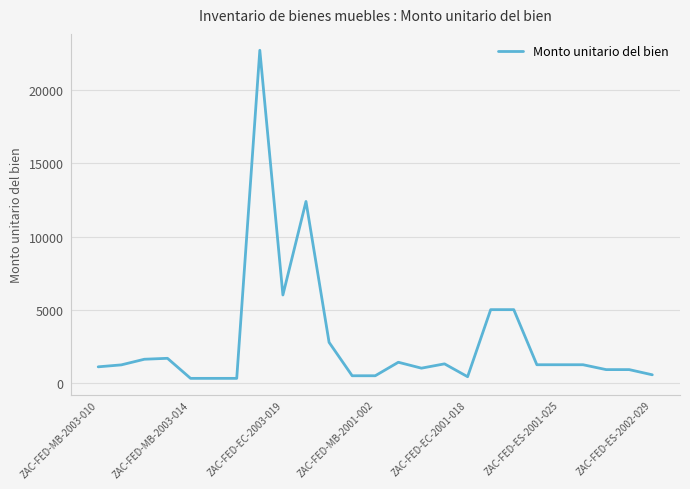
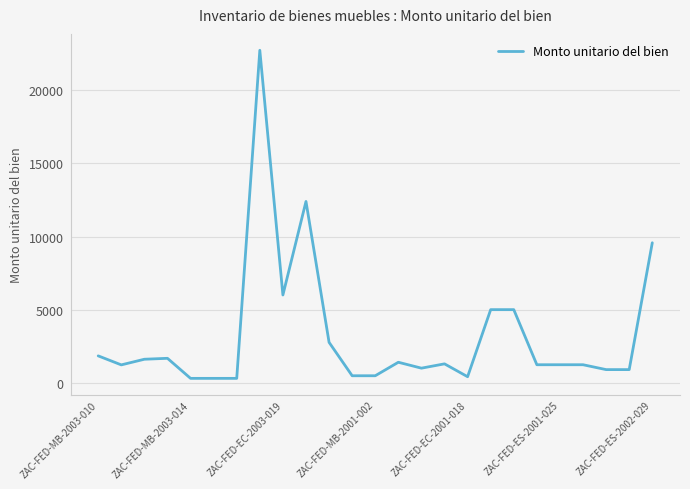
ZAC-FED-MB-2003-010: 1100 -> 1800
ZAC-FED-ES-2002-029: 500 -> 9600
